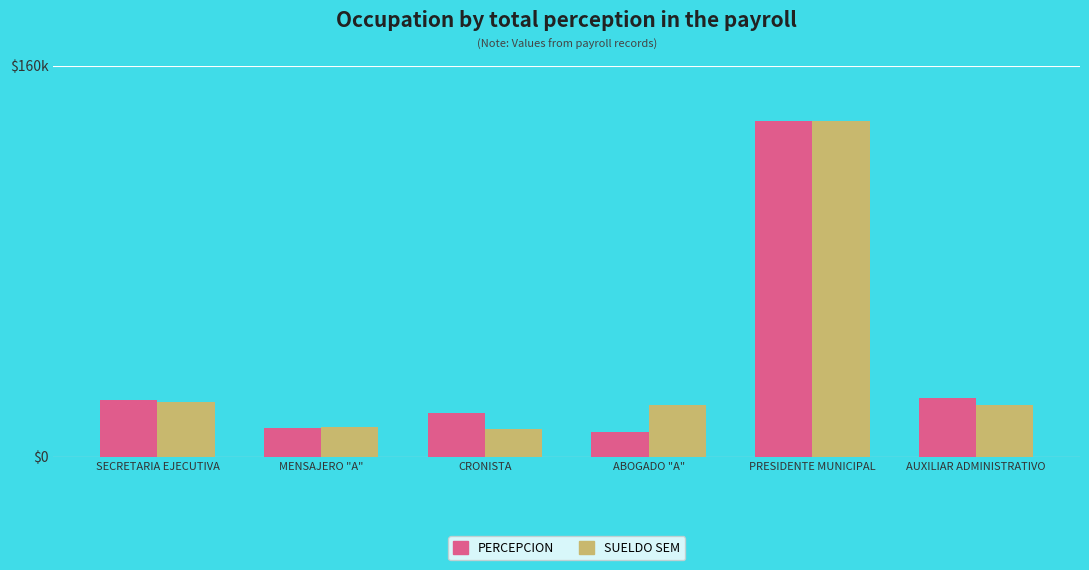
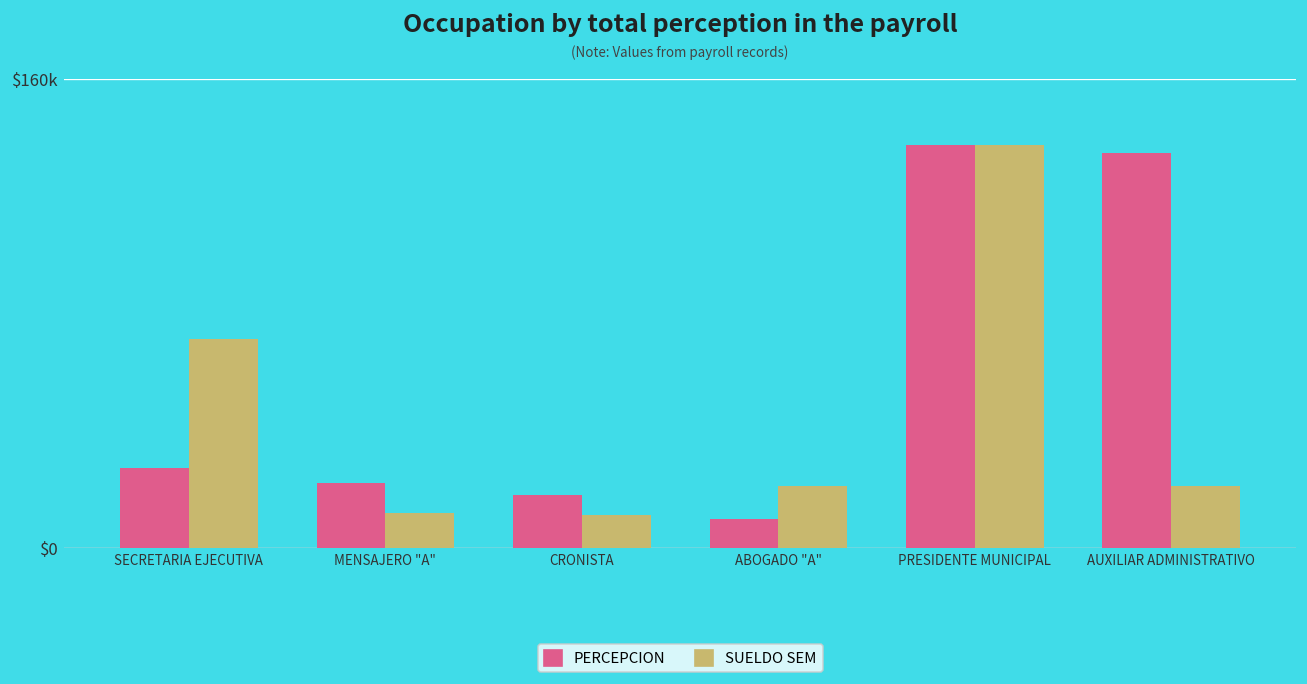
PERCEPCION, SECRETARIA EJECUTIVA: $23000 -> $27000
SUELDO SEM, SECRETARIA EJECUTIVA: $22000 -> $71000
PERCEPCION, MENSAJERO "A": $12000 -> $22000
PERCEPCION, AUXILIAR ADMINISTRATIVO: $24000 -> $135000
